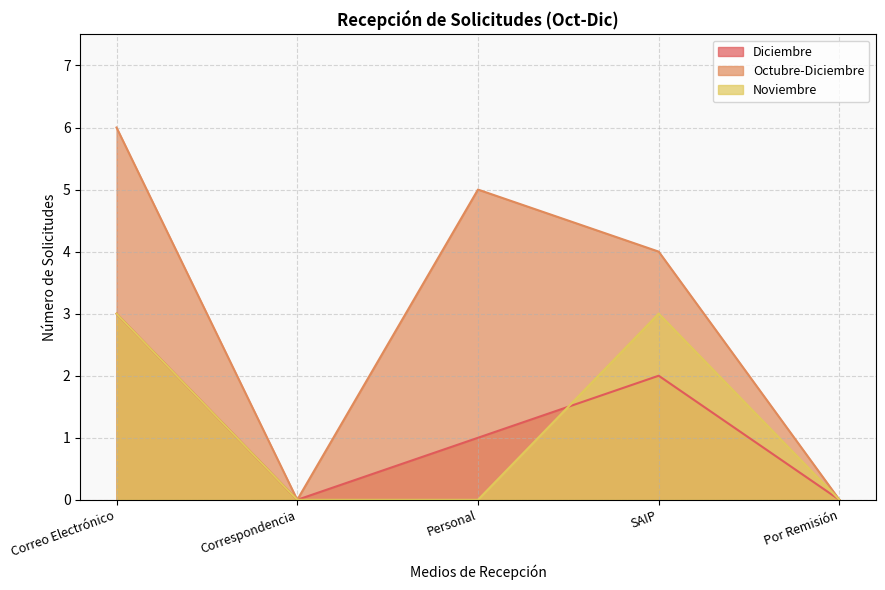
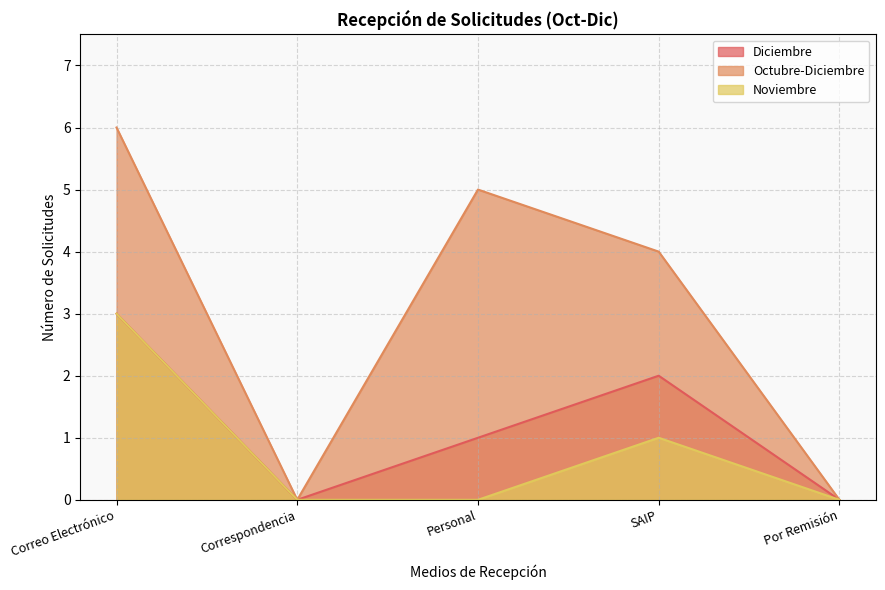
Noviembre, SAIP: 3 -> 1
